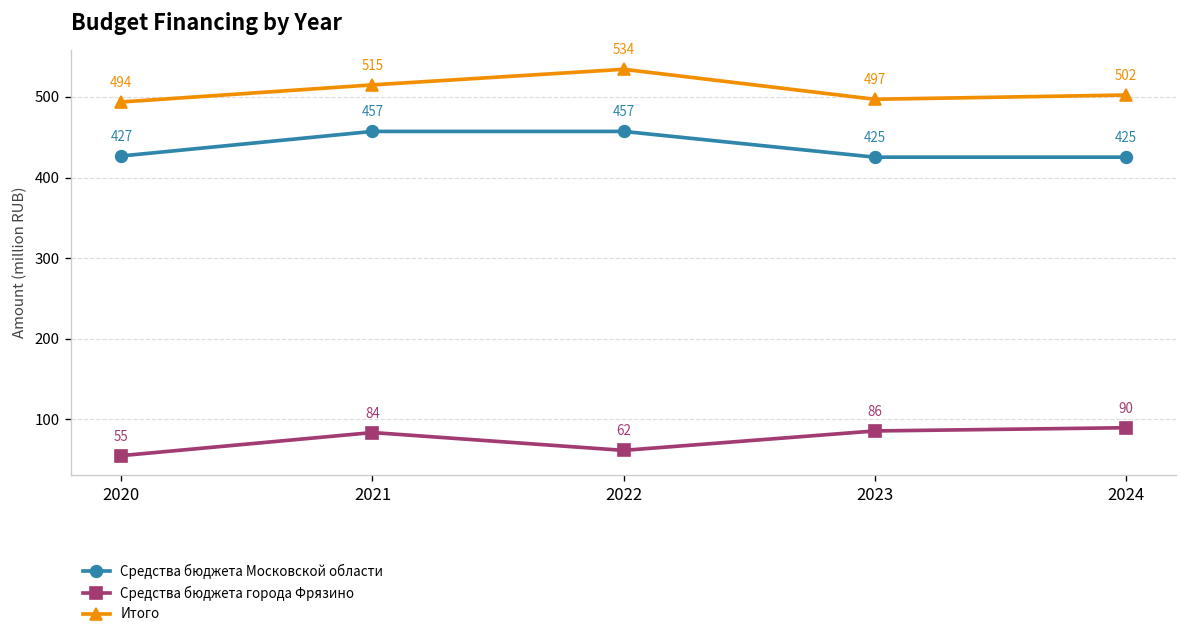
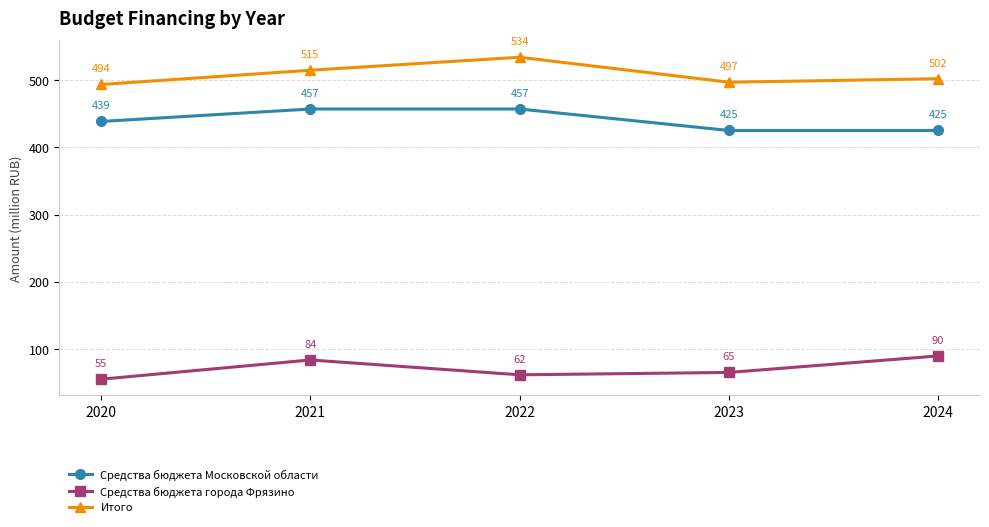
Средства бюджета Московской области, 2020: 427 -> 439
Средства бюджета города Фрязино, 2023: 86 -> 65
